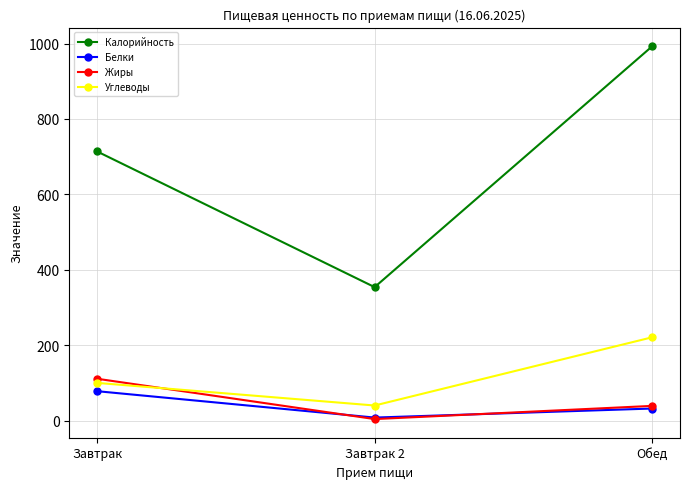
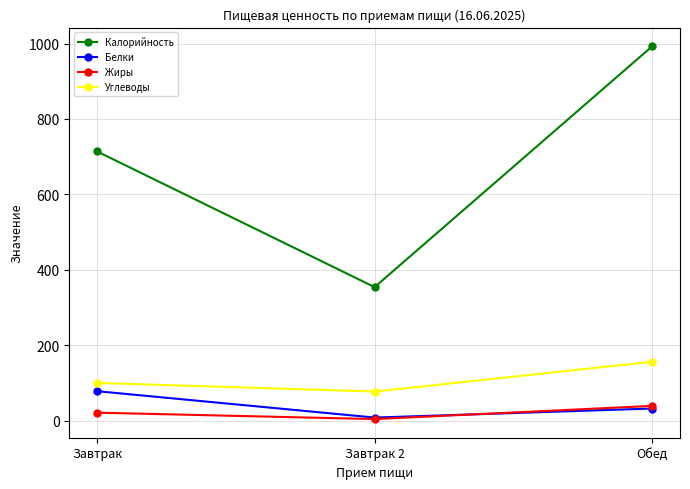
Жиры, Завтрак: 110 -> 20
Углеводы, Завтрак 2: 40 -> 80
Углеводы, Обед: 220 -> 160
